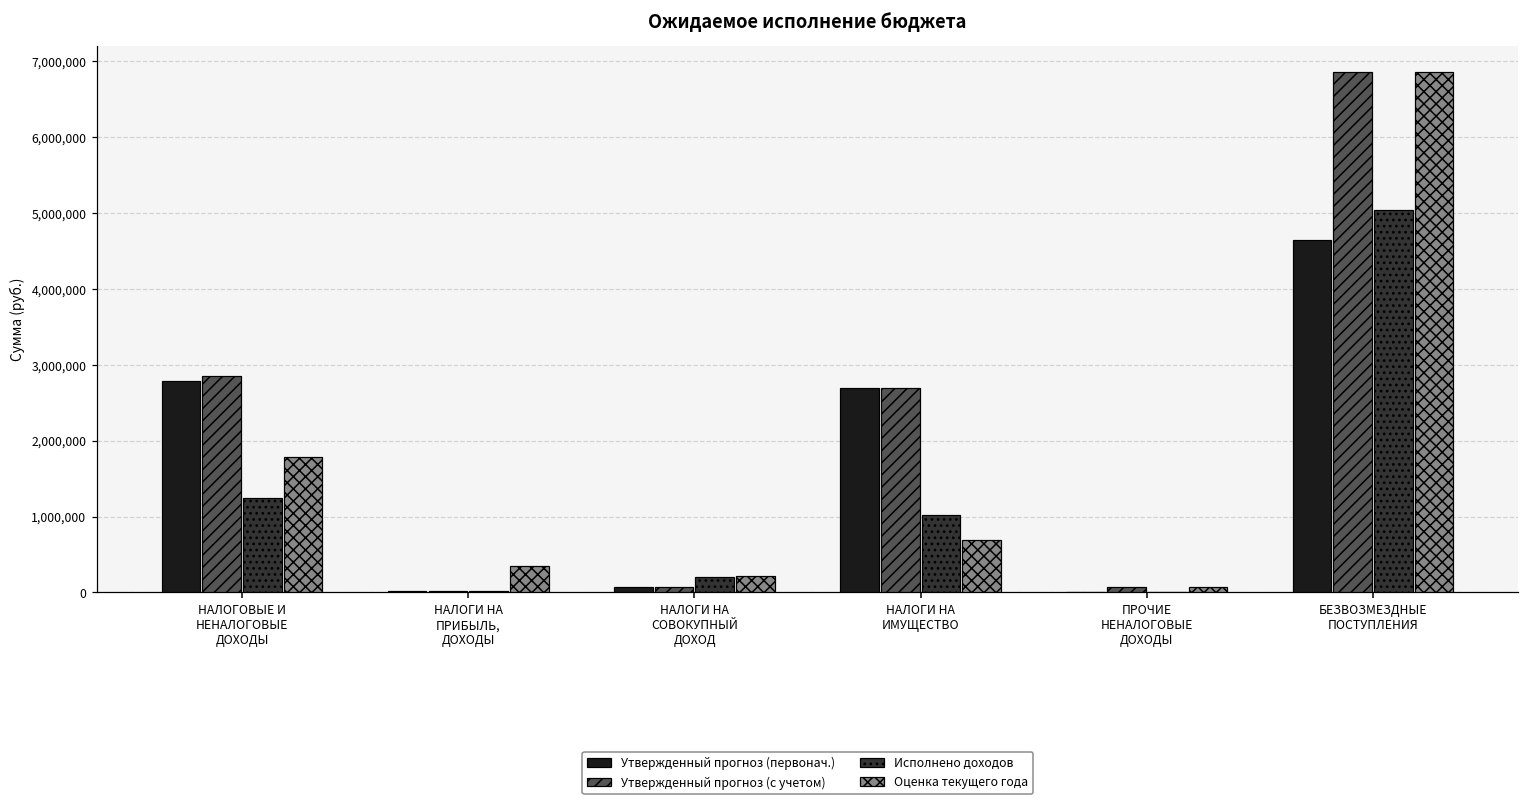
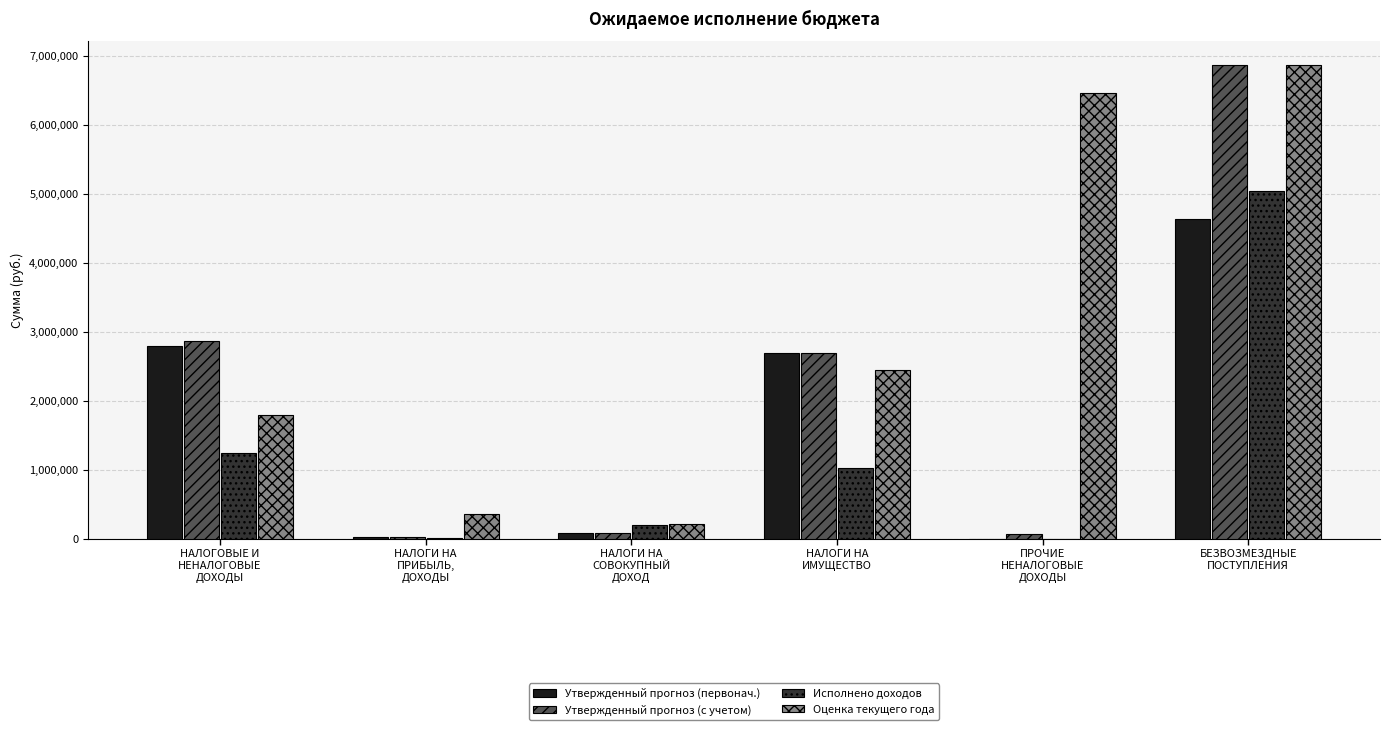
Оценка текущего года, НАЛОГИ НА ИМУЩЕСТВО: 700,000 -> 2,400,000
Оценка текущего года, ПРОЧИЕ НЕНАЛОГОВЫЕ ДОХОДЫ: 100,000 -> 6,500,000
